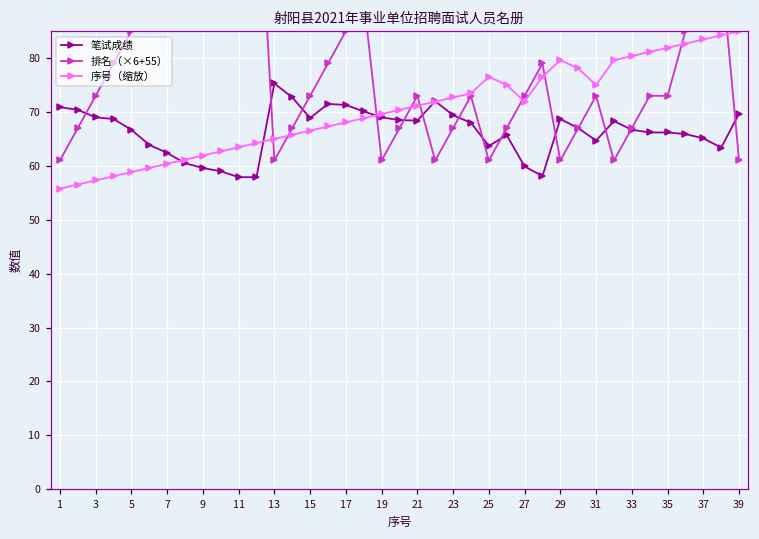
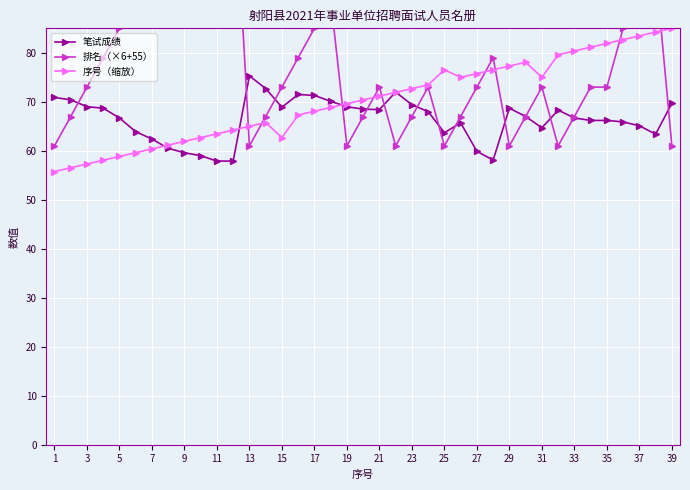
序号（缩放）, 15: 67 -> 63
序号（缩放）, 27: 72 -> 76
序号（缩放）, 29: 80 -> 77
